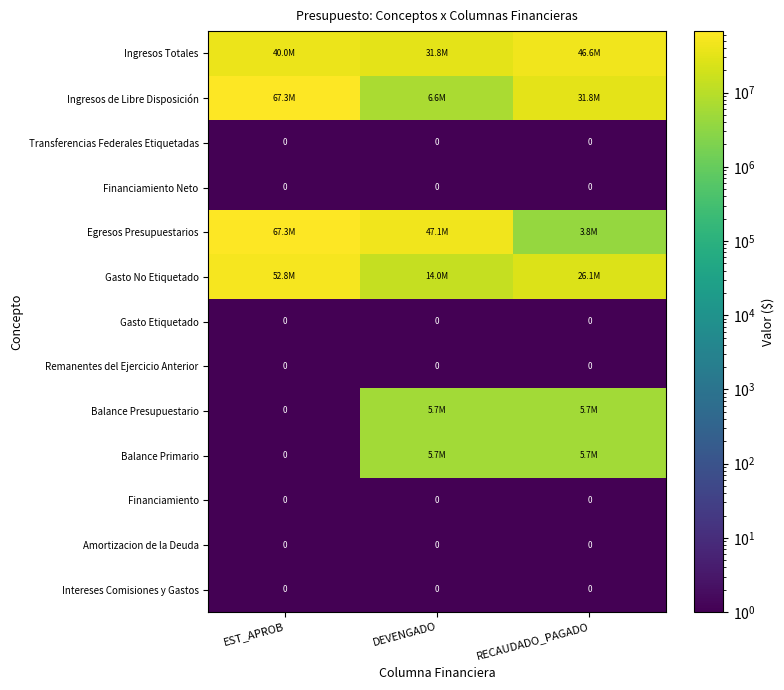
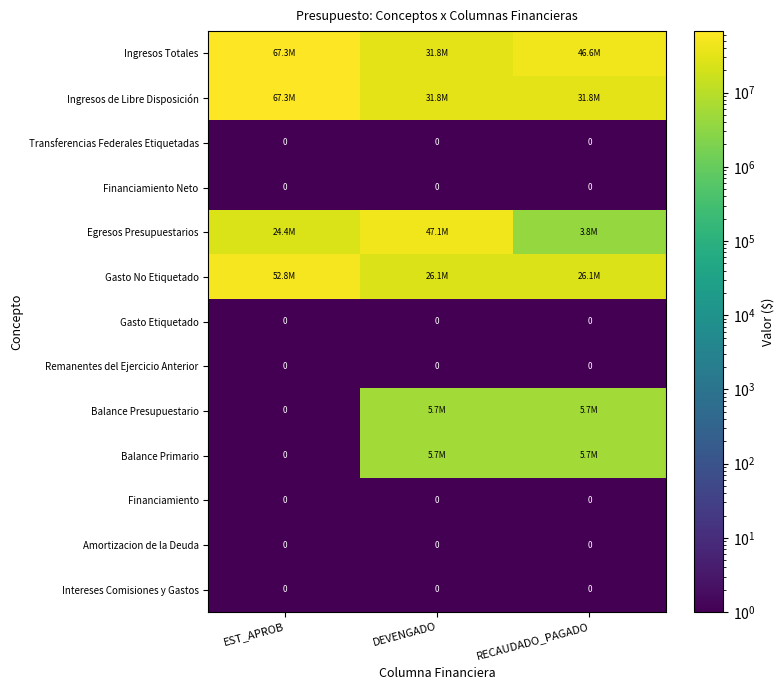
Ingresos Totales, EST_APROB: 40.0M -> 67.3M
Ingresos de Libre Disposición, DEVENGADO: 6.6M -> 31.8M
Egresos Presupuestarios, EST_APROB: 67.3M -> 24.4M
Gasto No Etiquetado, DEVENGADO: 14.0M -> 26.1M
